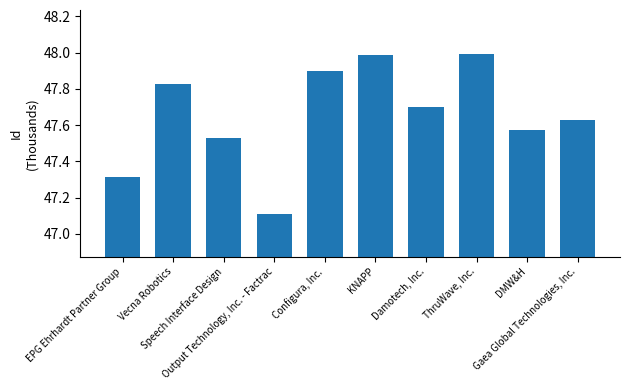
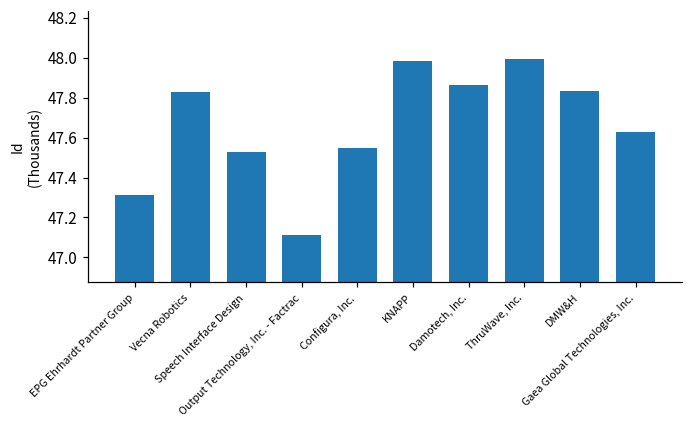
Configura, Inc.: 47.90 -> 47.55
Damotech, Inc.: 47.70 -> 47.87
DMW&H: 47.57 -> 47.84
